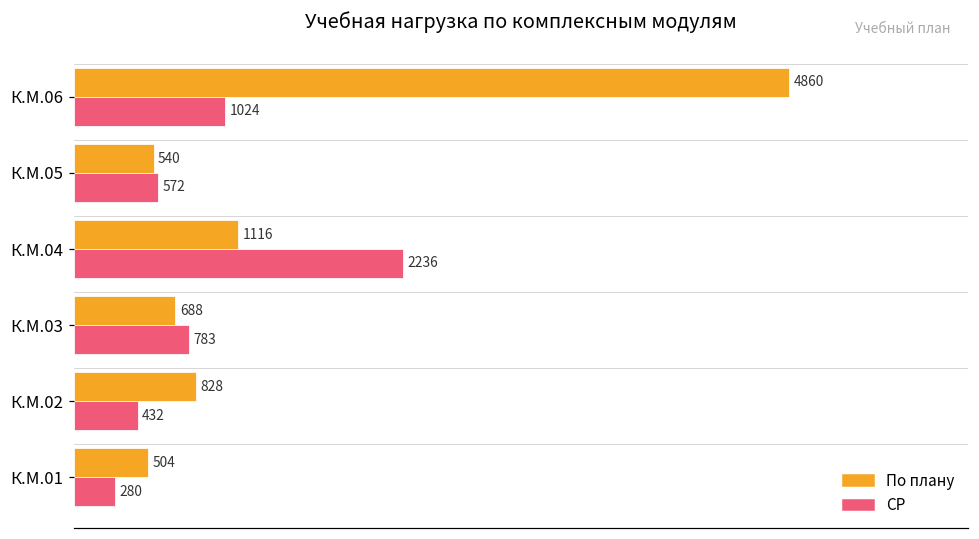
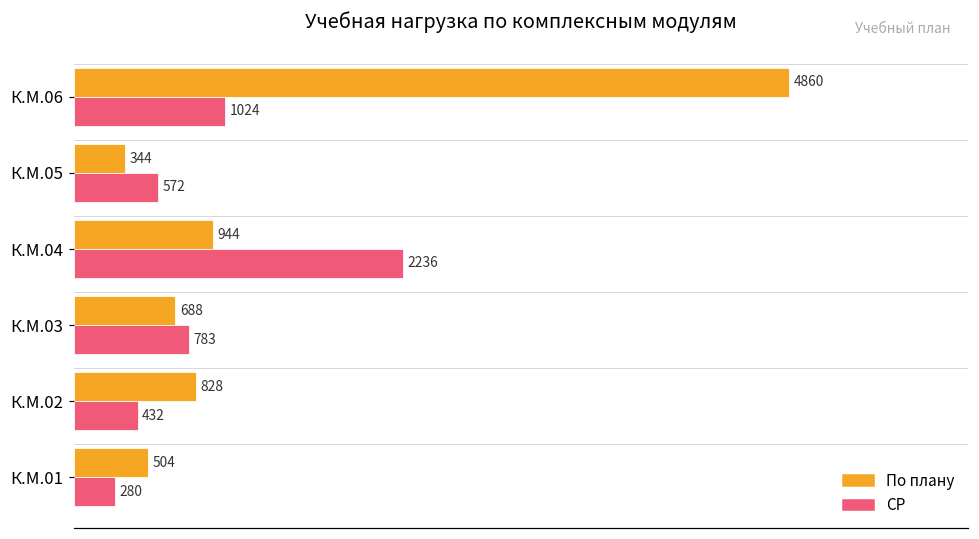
По плану, К.М.05: 540 -> 344
По плану, К.М.04: 1116 -> 944
